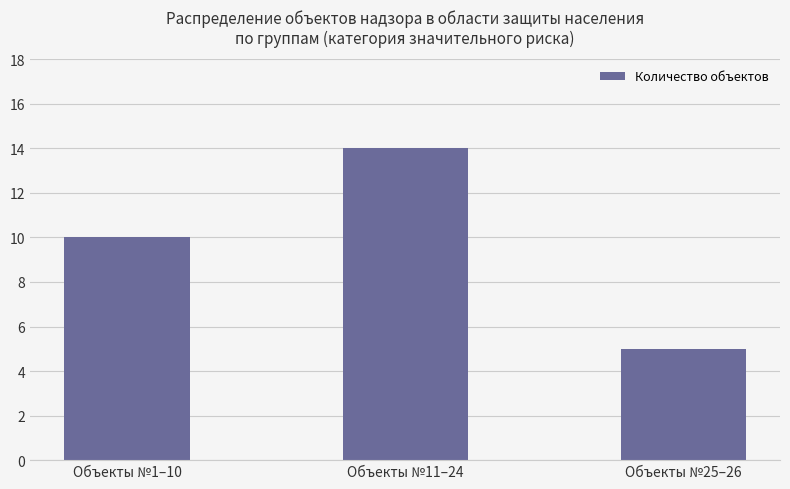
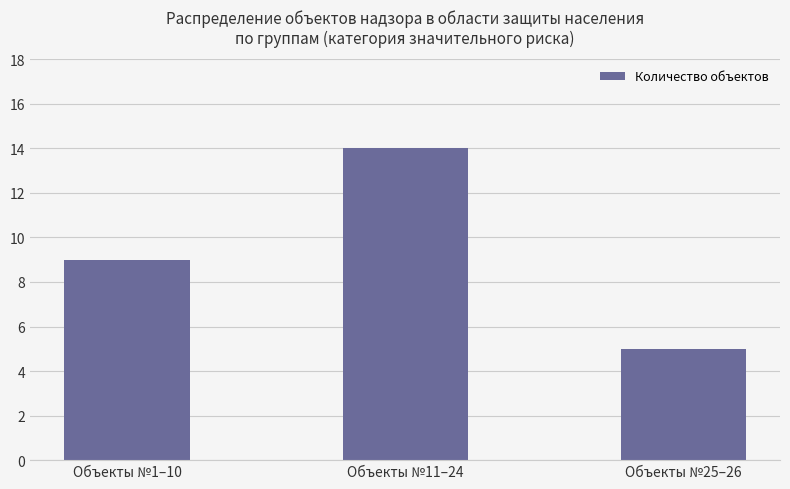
Объекты №1–10: 10 -> 9
